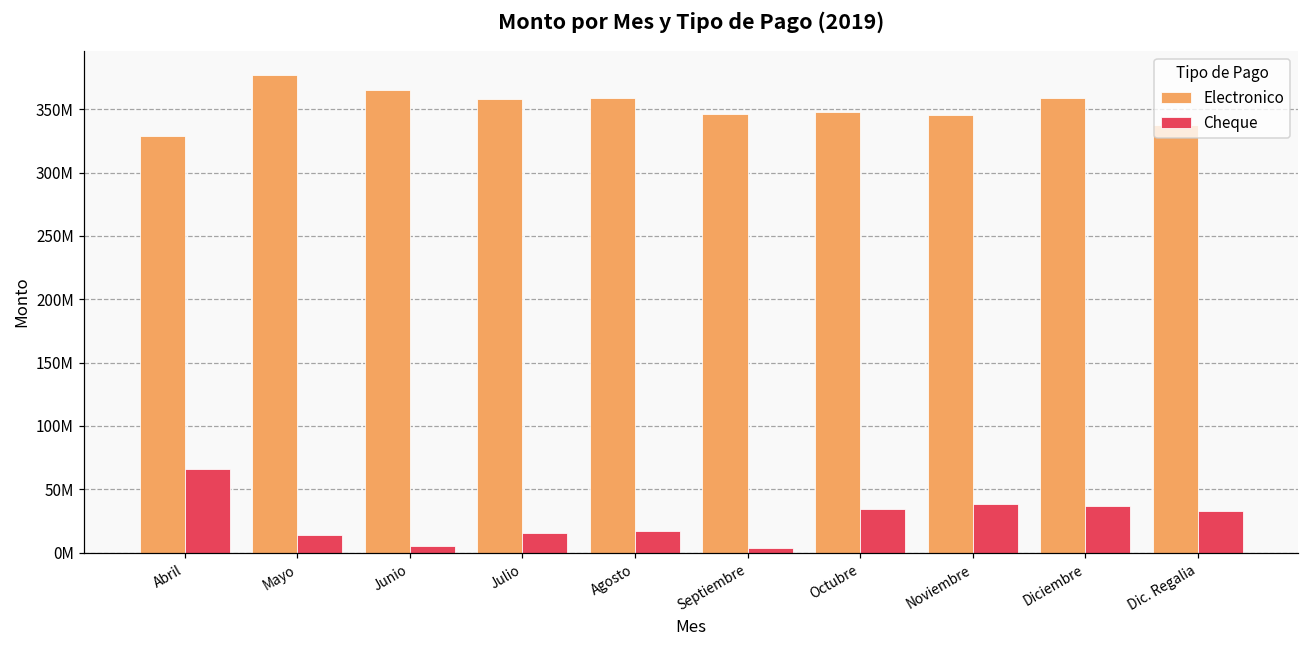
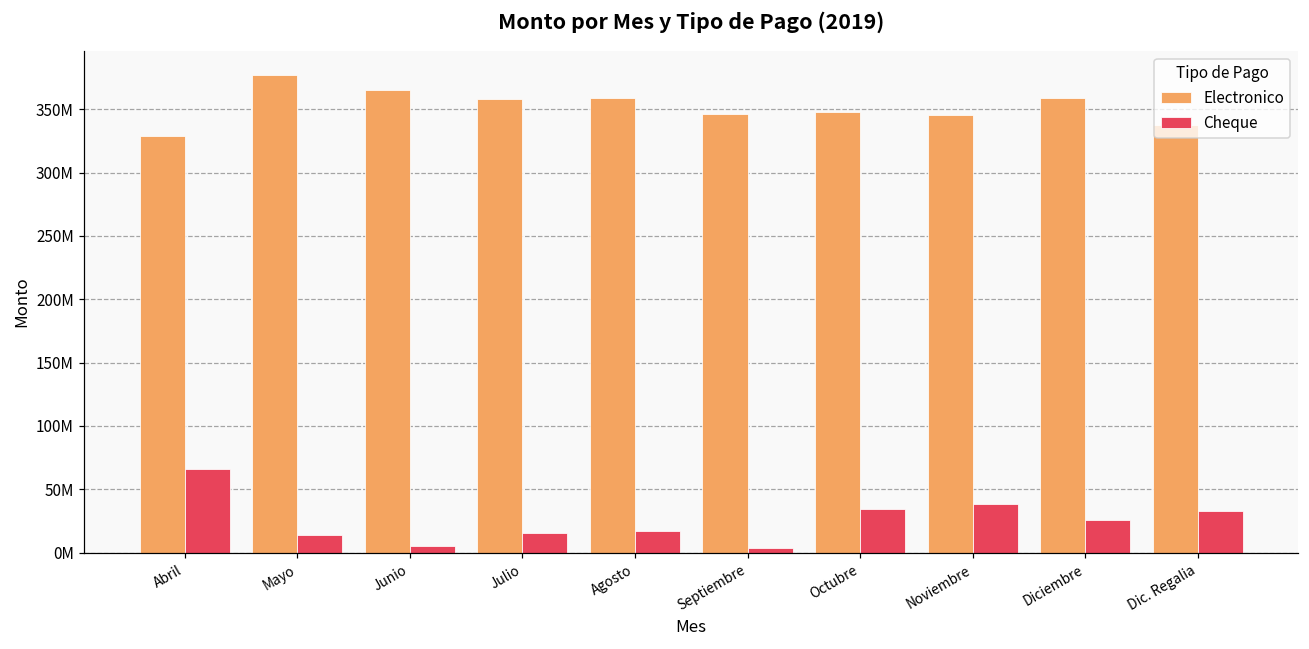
Cheque, Diciembre: 37000000 -> 26000000
